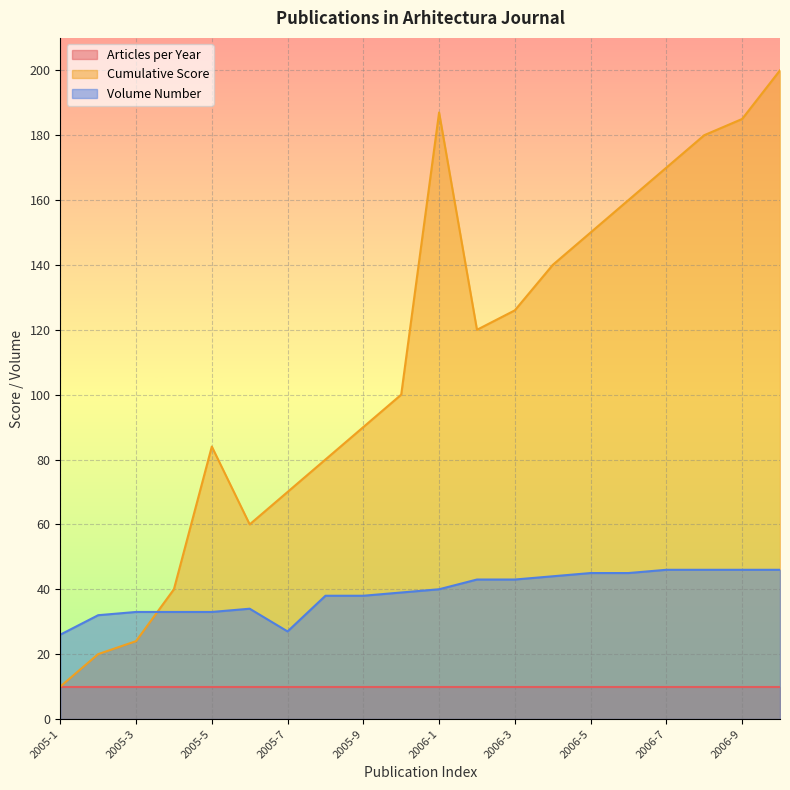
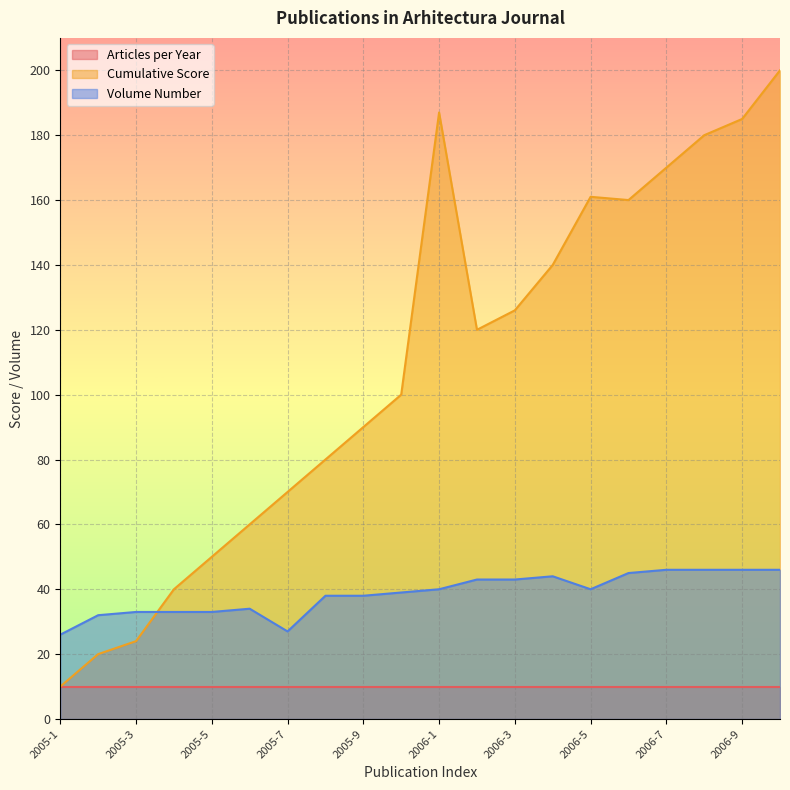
Cumulative Score, 2005-5: 84 -> 50
Cumulative Score, 2006-5: 150 -> 161
Volume Number, 2006-5: 45 -> 40
